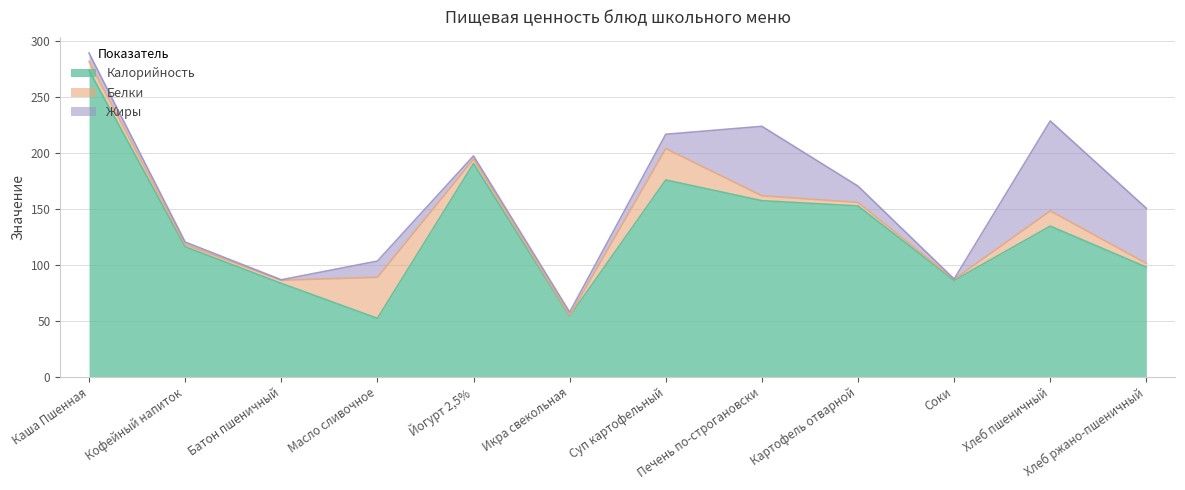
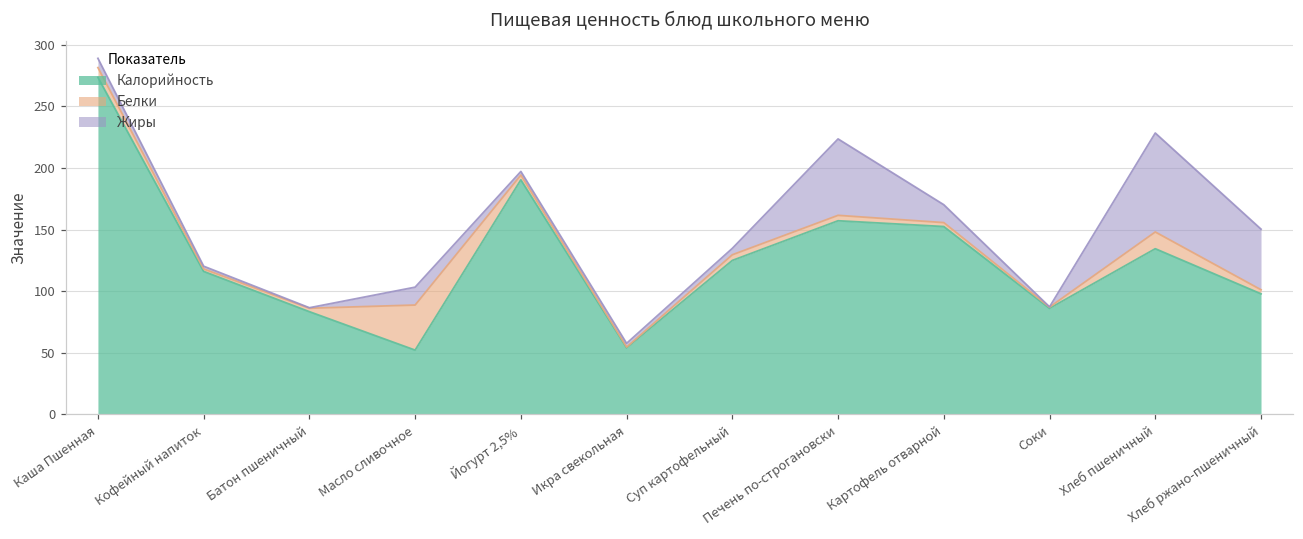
Калорийность, Суп картофельный: 176 -> 125
Белки, Суп картофельный: 28 -> 5
Жиры, Суп картофельный: 13 -> 5
